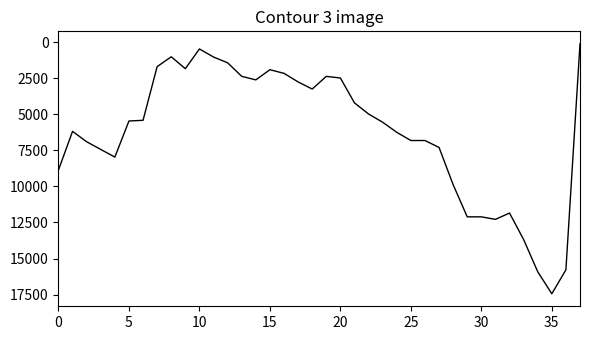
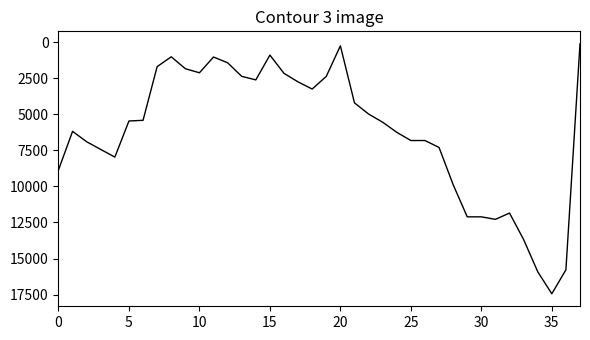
10: 500 -> 2100
15: 1900 -> 900
20: 2500 -> 300
